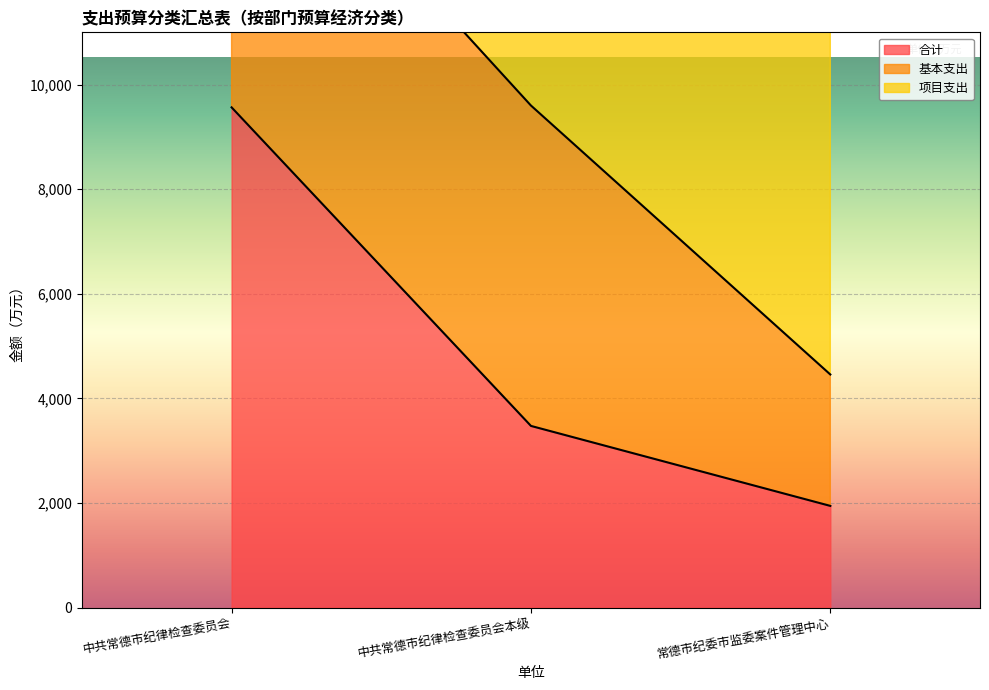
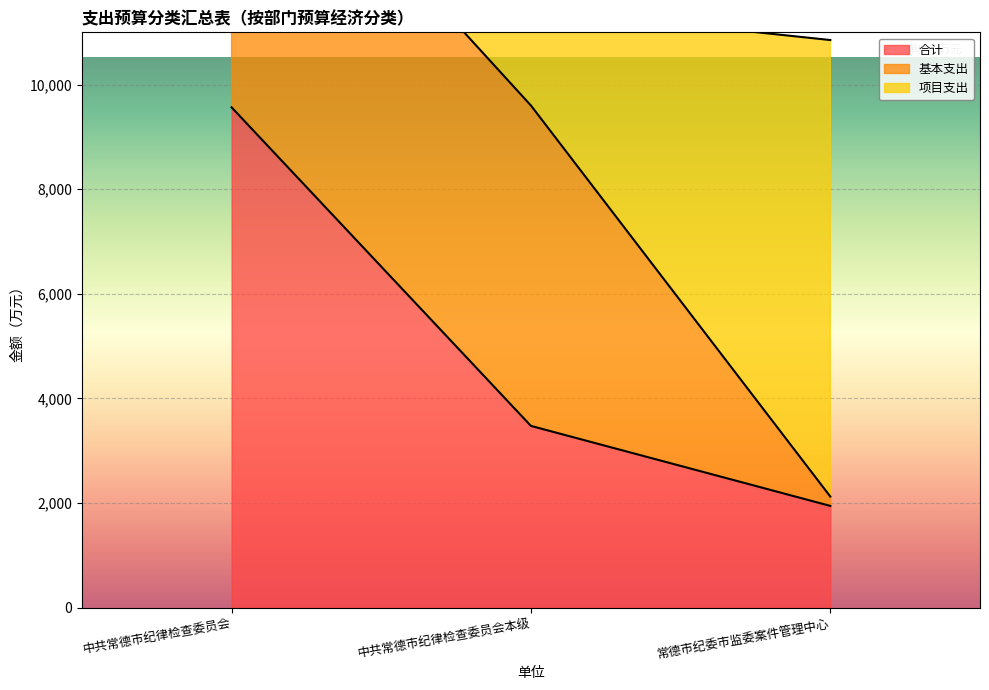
基本支出, 常德市纪委市监委案件管理中心: 2,500 -> 200
